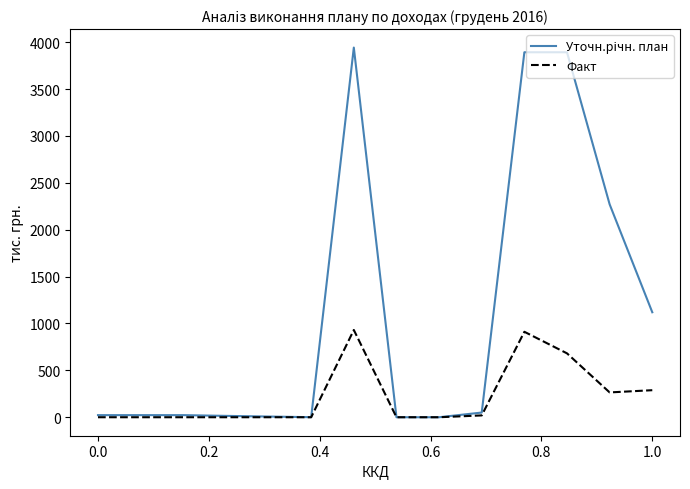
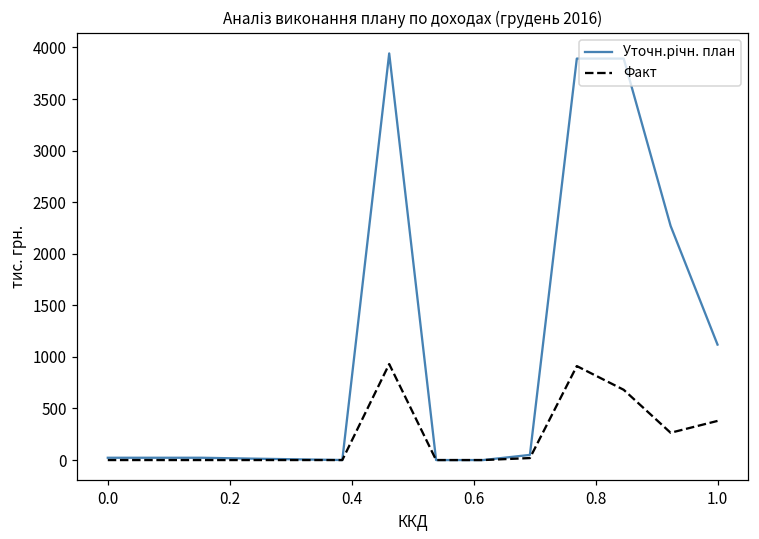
Факт, 1.0: 300 -> 400
